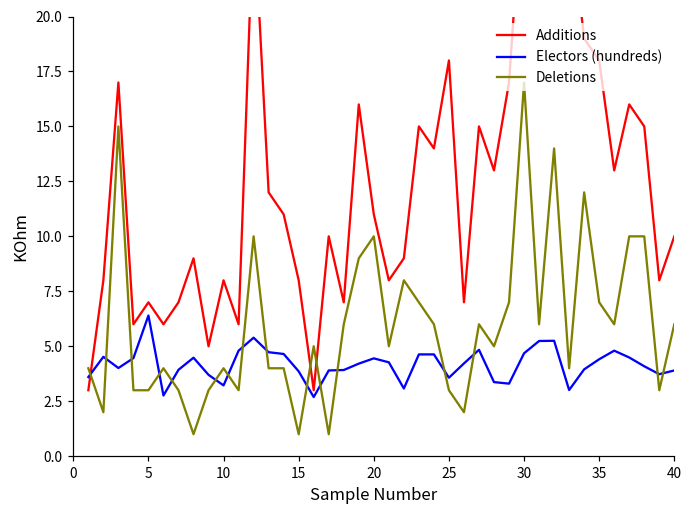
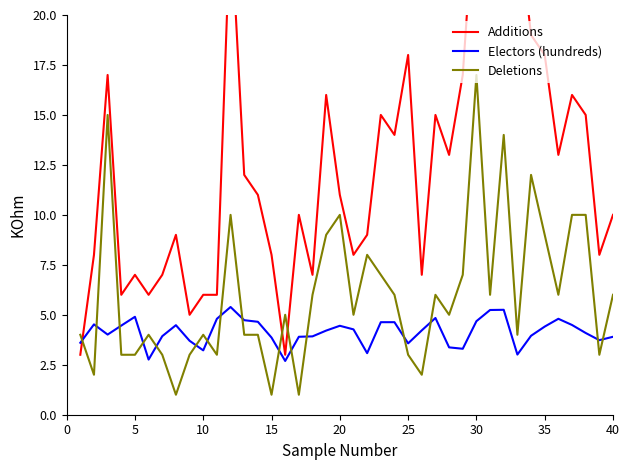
Electors (hundreds), 5: 6.4 -> 4.9
Additions, 10: 8 -> 6
Deletions, 35: 7 -> 9
